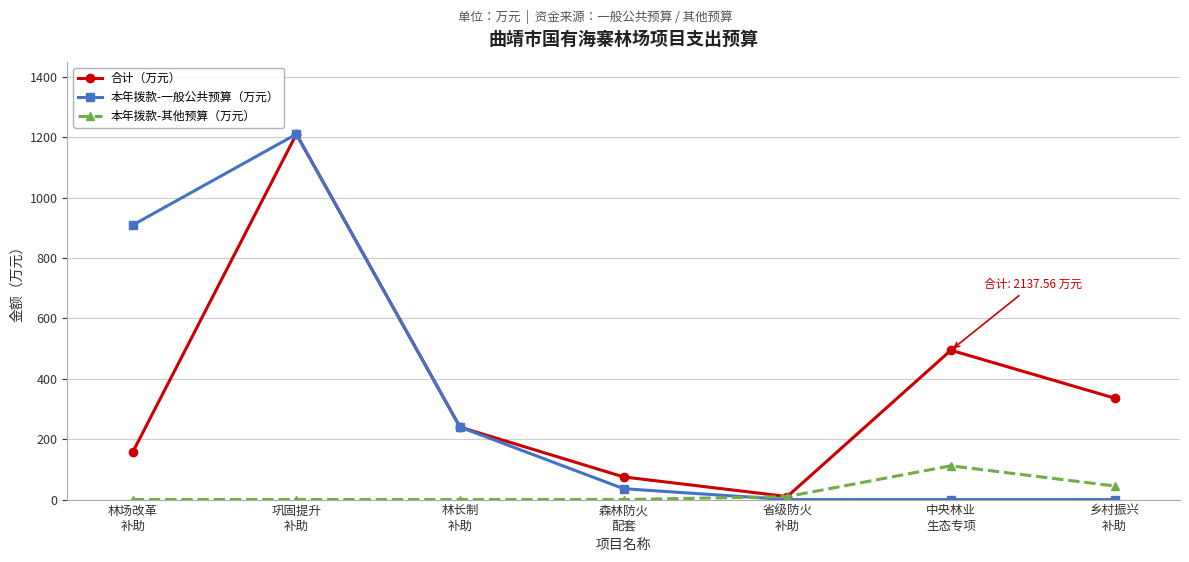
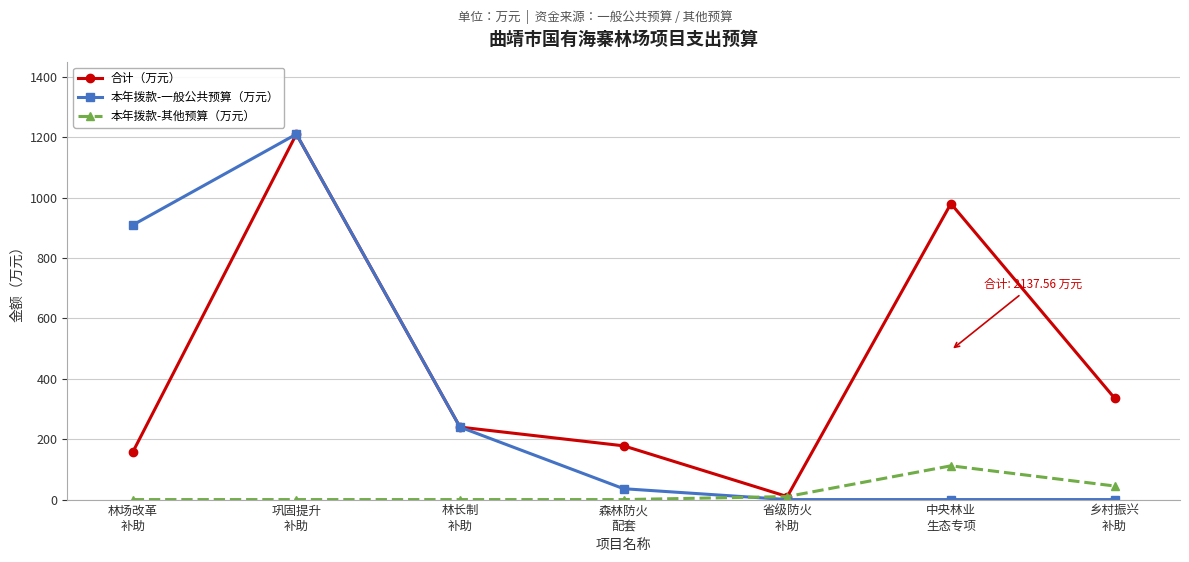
合计（万元）, 森林防火 配套: 80 -> 180
合计（万元）, 中央林业 生态专项: 490 -> 980
